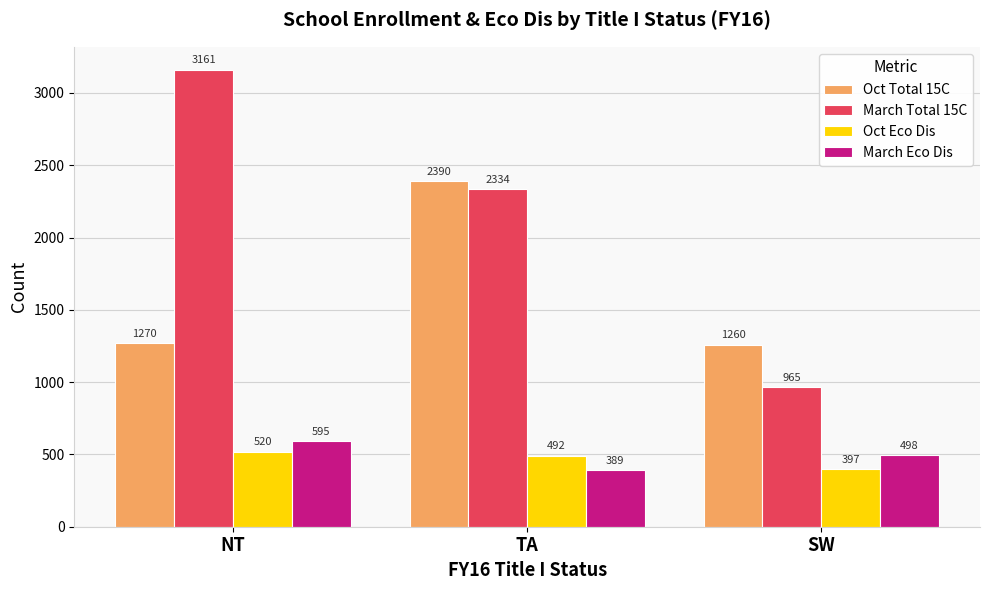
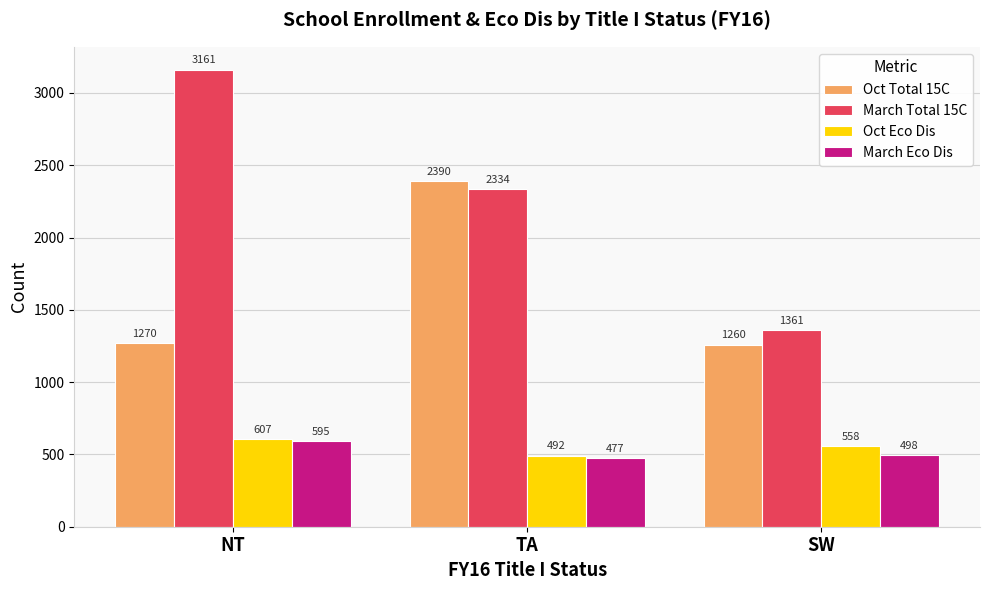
Oct Eco Dis, NT: 520 -> 607
March Eco Dis, TA: 389 -> 477
March Total 15C, SW: 965 -> 1361
Oct Eco Dis, SW: 397 -> 558
